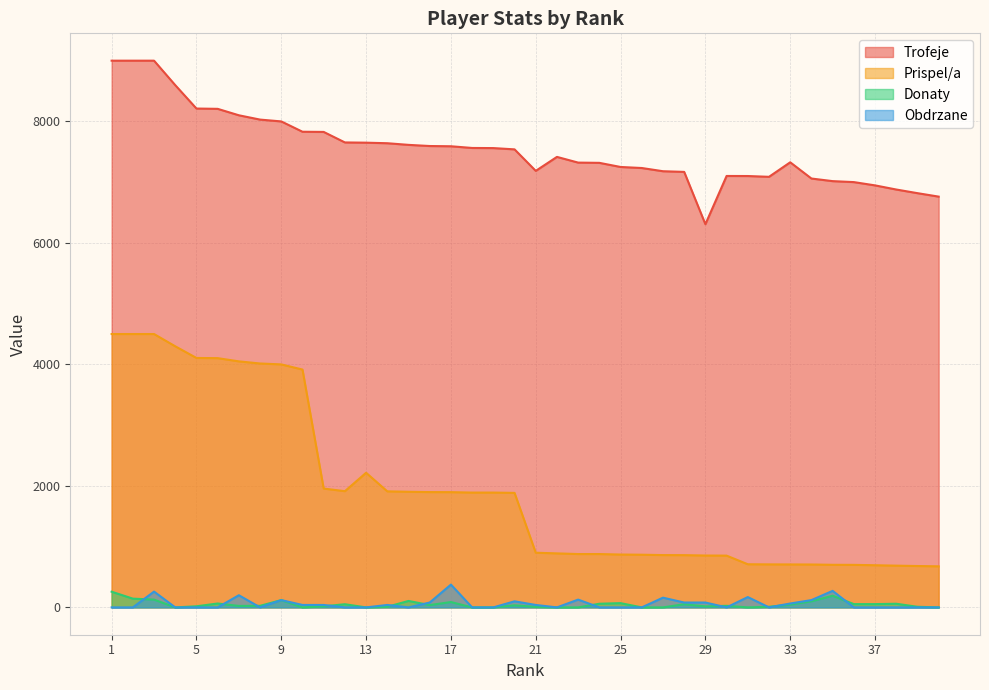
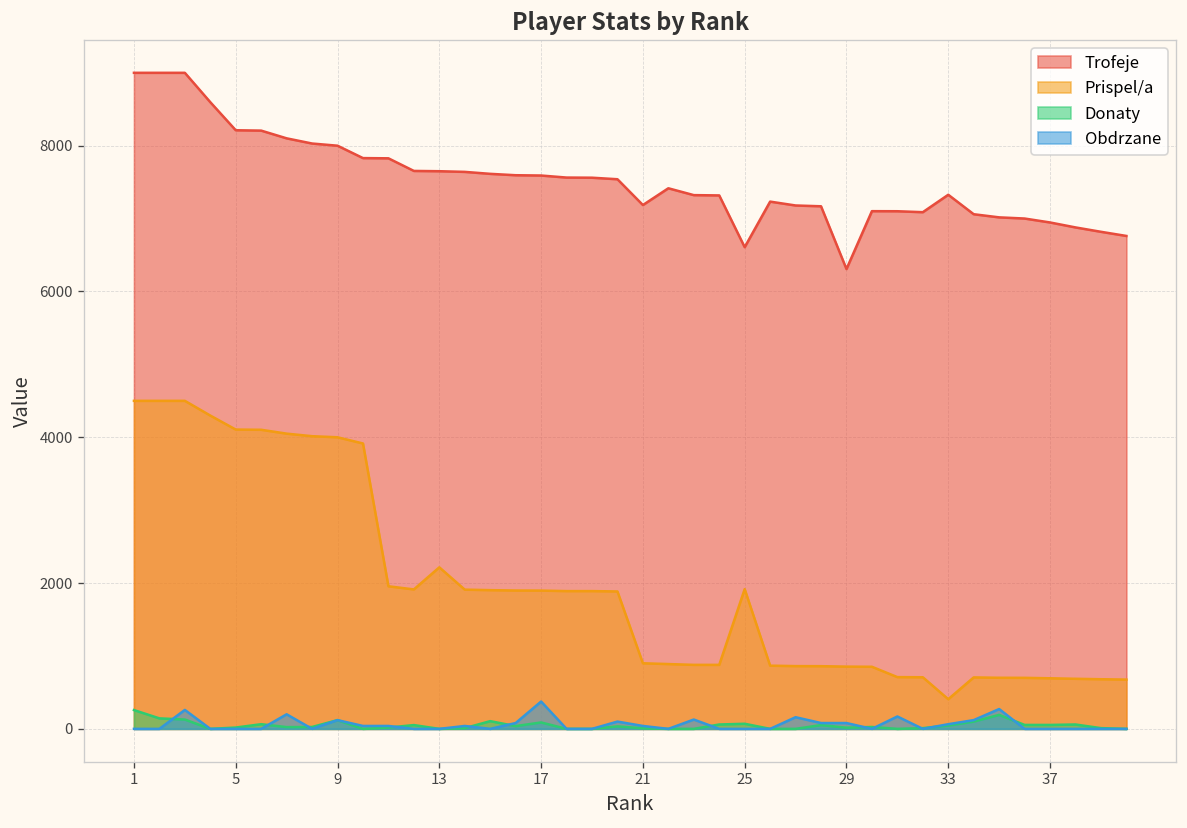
Trofeje, 25: 7300 -> 6600
Prispel/a, 25: 900 -> 1900
Prispel/a, 33: 700 -> 400
